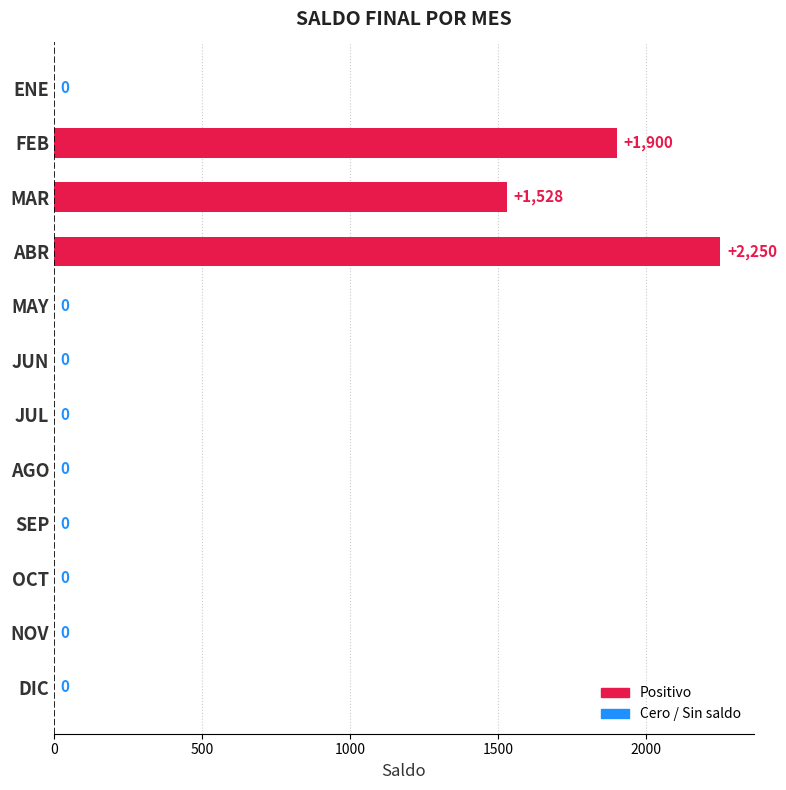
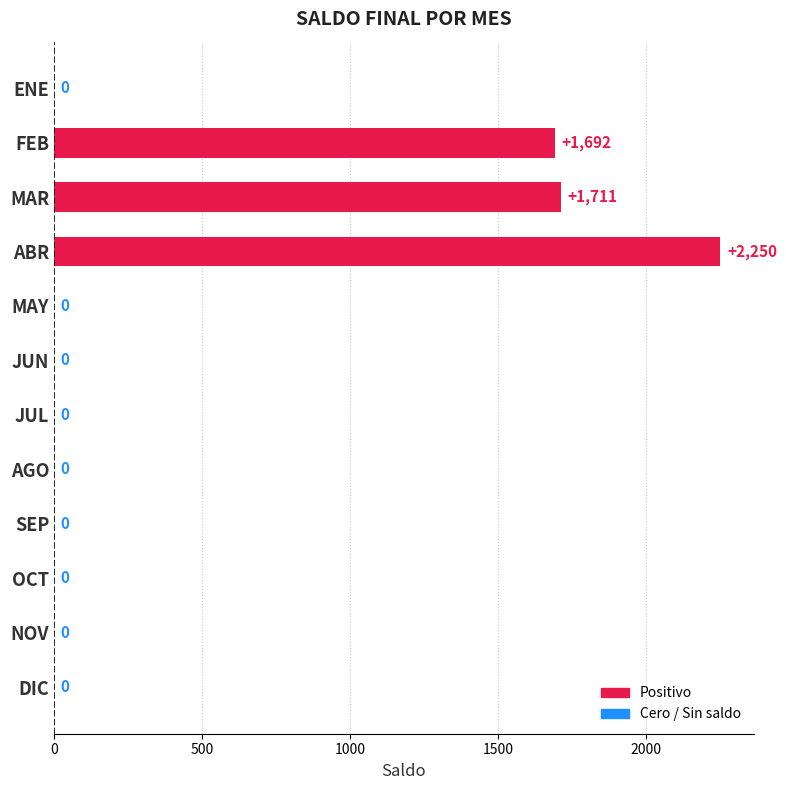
FEB: +1,900 -> +1,692
MAR: +1,528 -> +1,711
